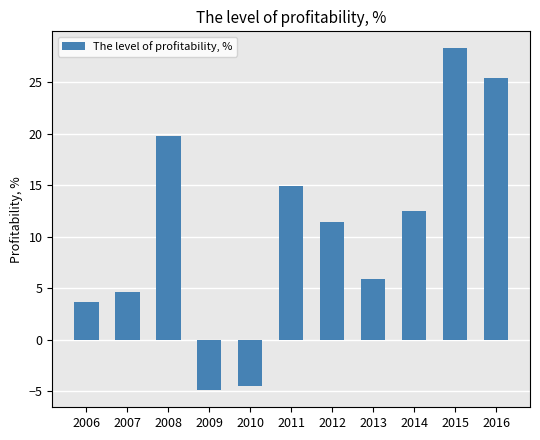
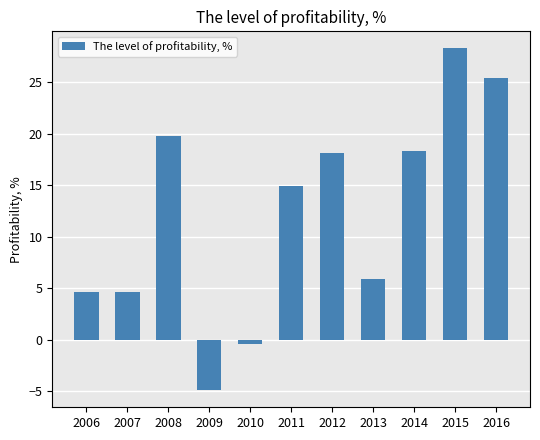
2006: 3.7 -> 4.6
2010: -4.5 -> -0.4
2012: 11.4 -> 18.1
2014: 12.5 -> 18.3
